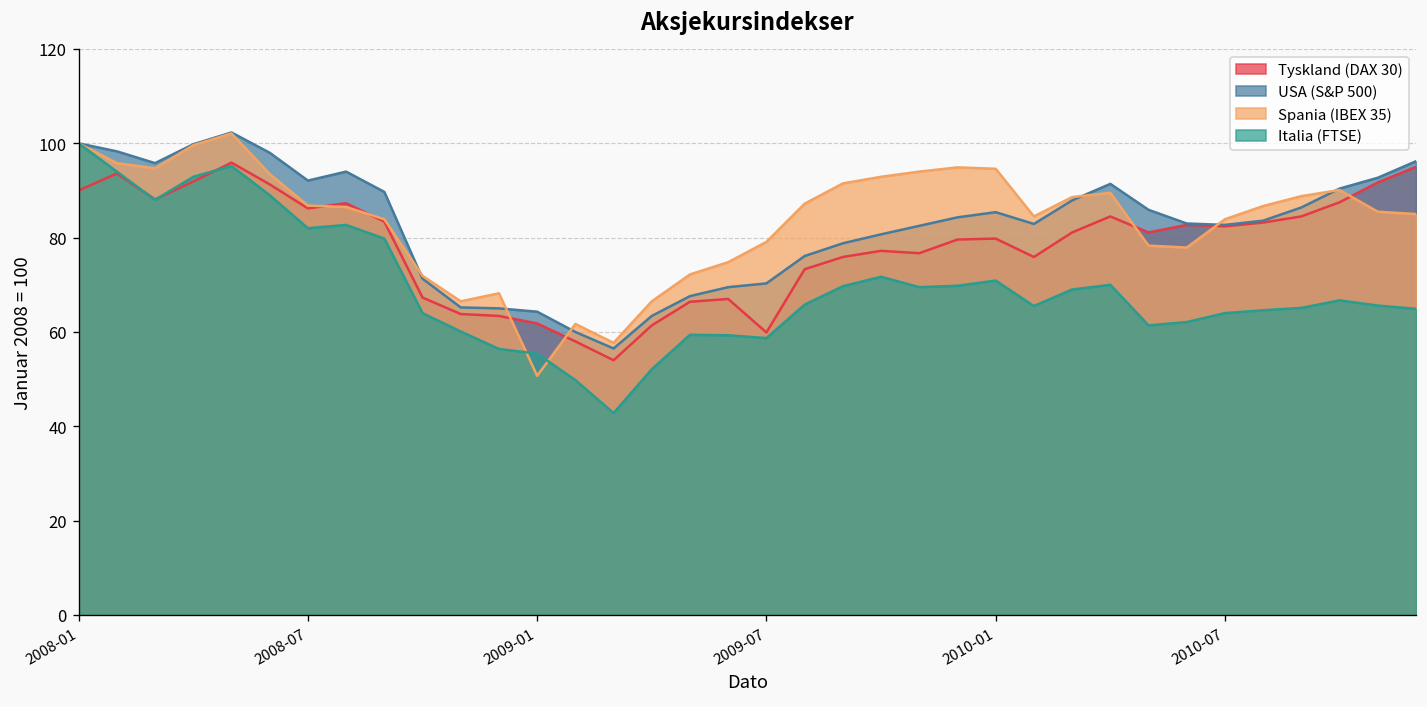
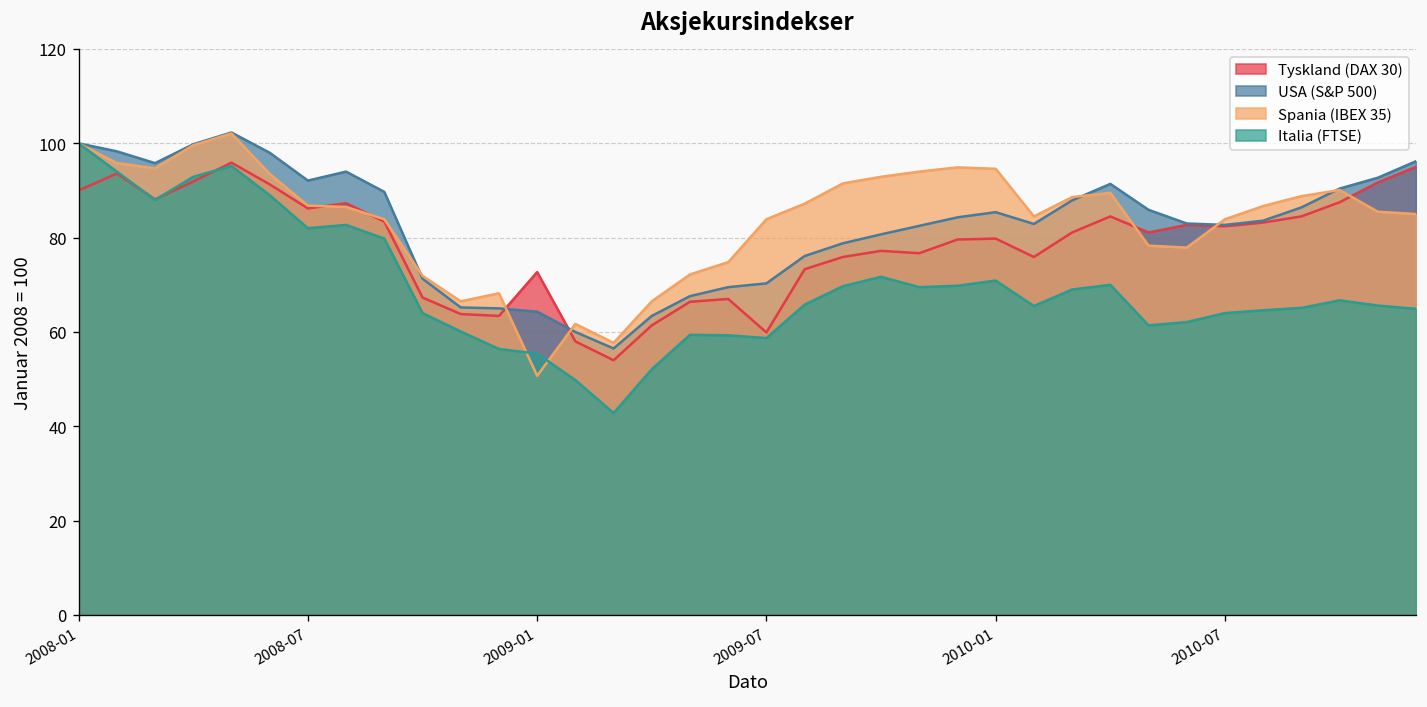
Tyskland (DAX 30), 2009-01: 62 -> 73
Spania (IBEX 35), 2009-07: 79 -> 84
